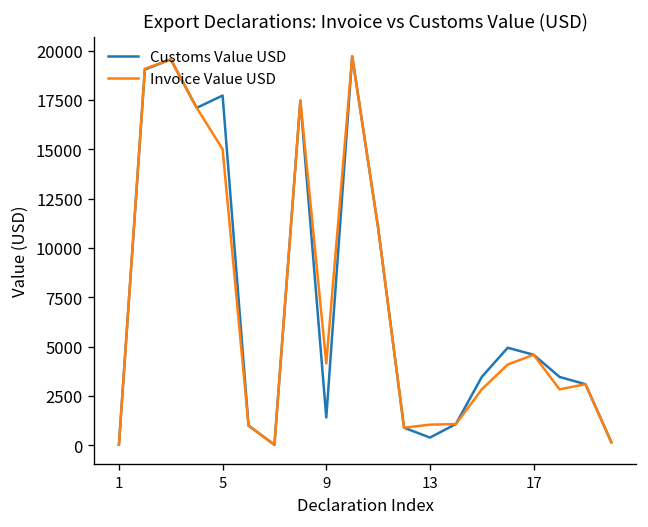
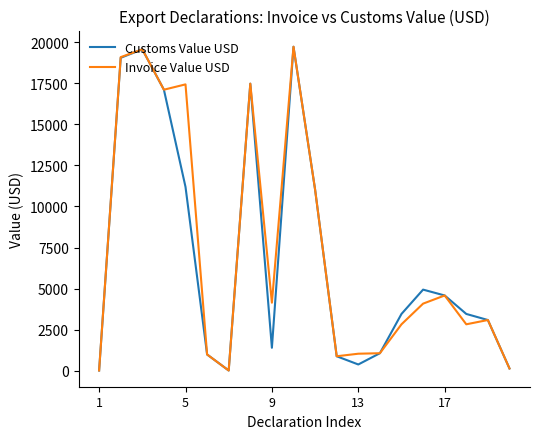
Customs Value USD, 5: 17700 -> 11200
Invoice Value USD, 5: 15000 -> 17400
